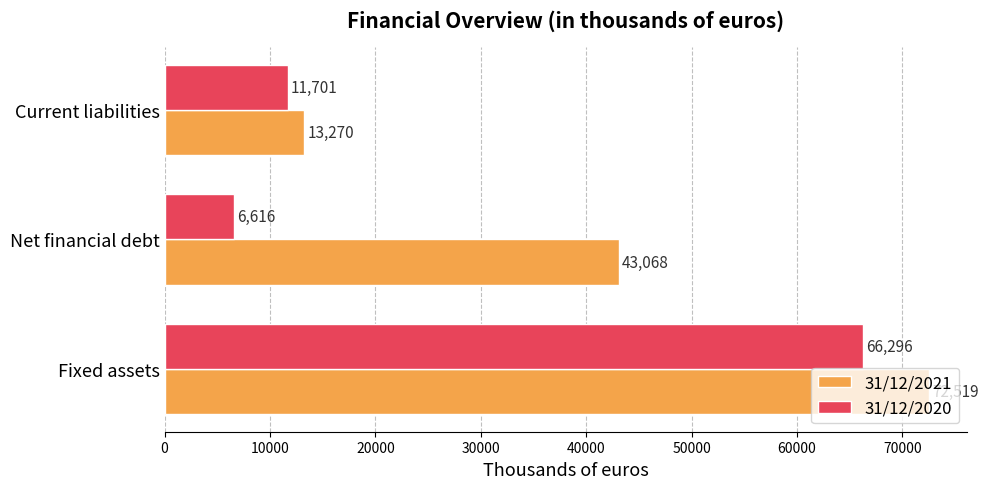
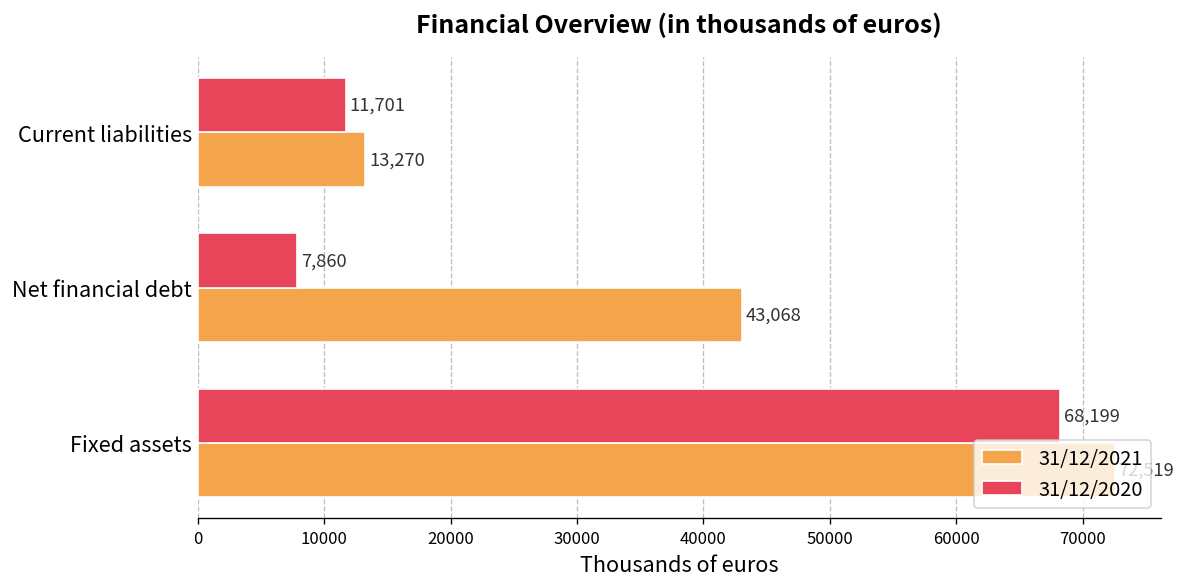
31/12/2020, Net financial debt: 6,616 -> 7,860
31/12/2020, Fixed assets: 66,296 -> 68,199
